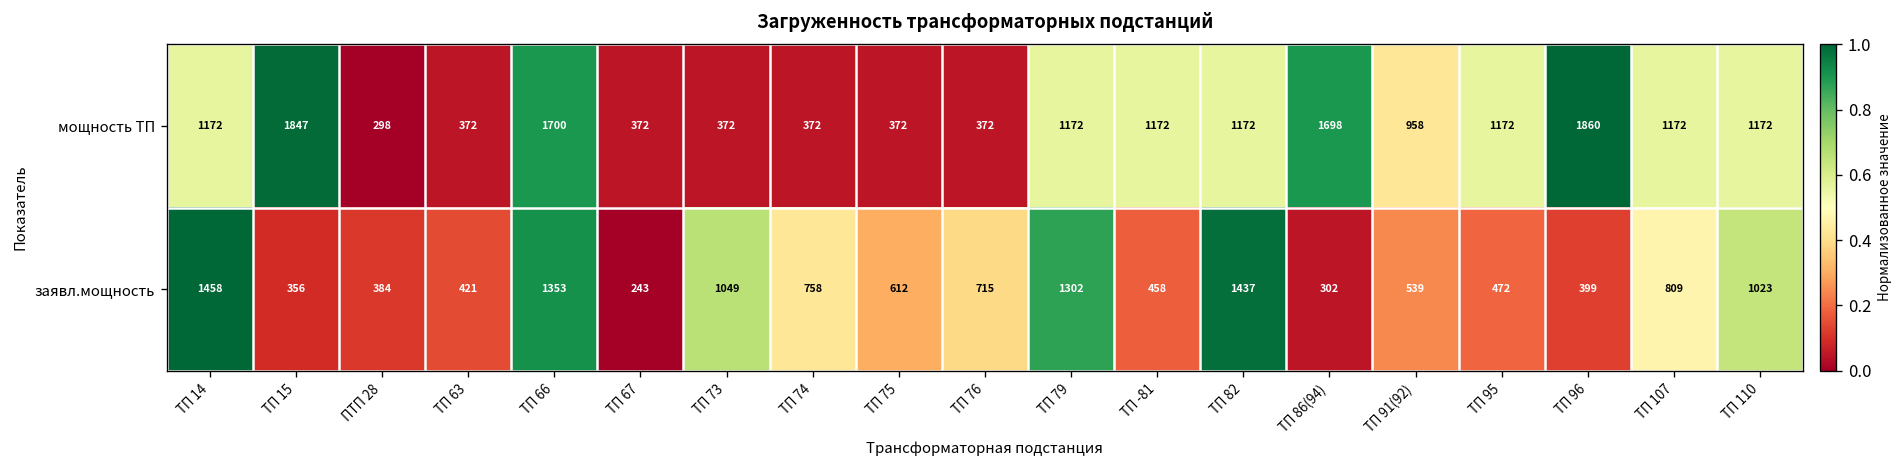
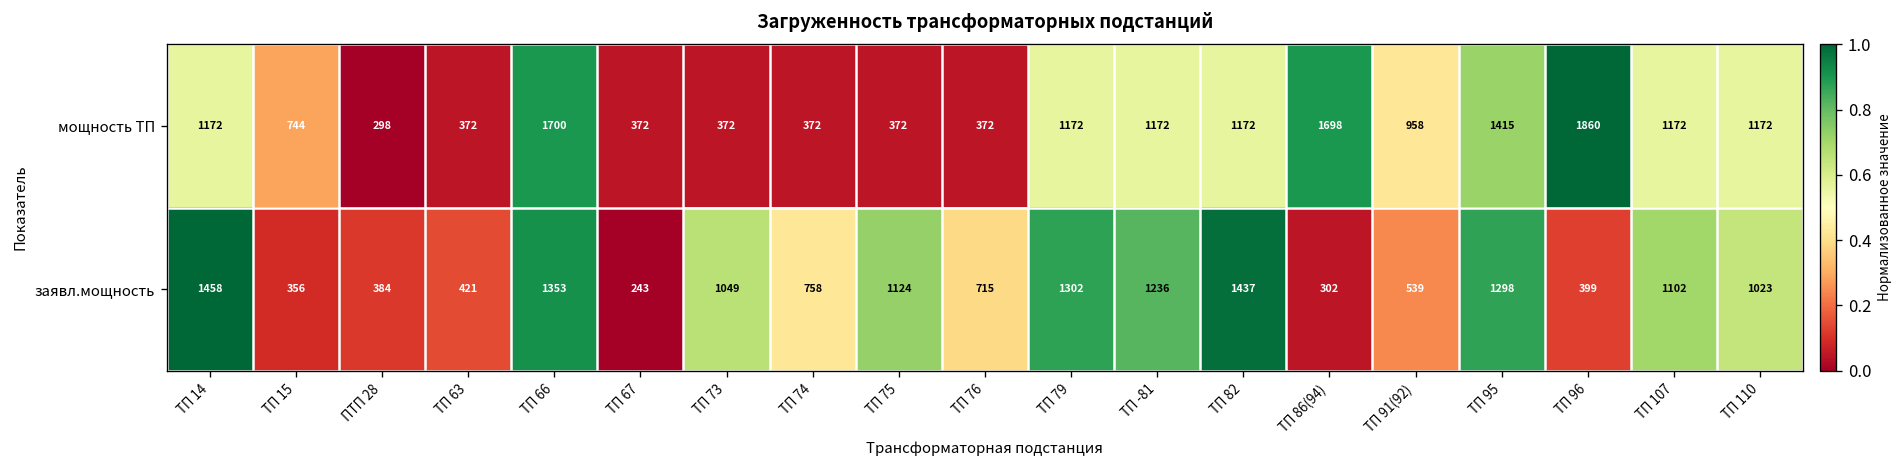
мощность ТП, ТП 15: 1847 -> 744
мощность ТП, ТП 95: 1172 -> 1415
заявл.мощность, ТП 75: 612 -> 1124
заявл.мощность, ТП -81: 458 -> 1236
заявл.мощность, ТП 95: 472 -> 1298
заявл.мощность, ТП 107: 809 -> 1102
